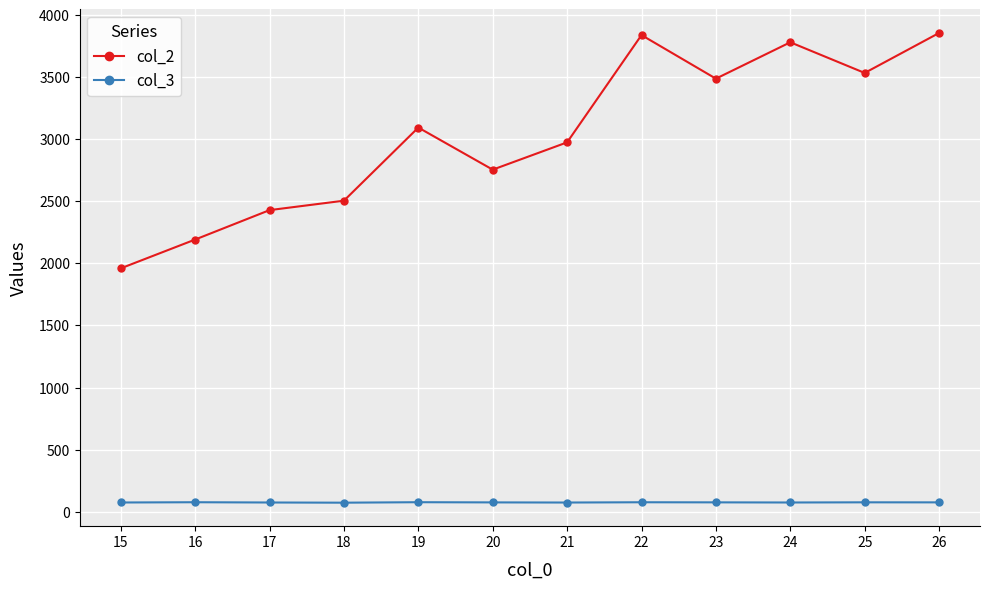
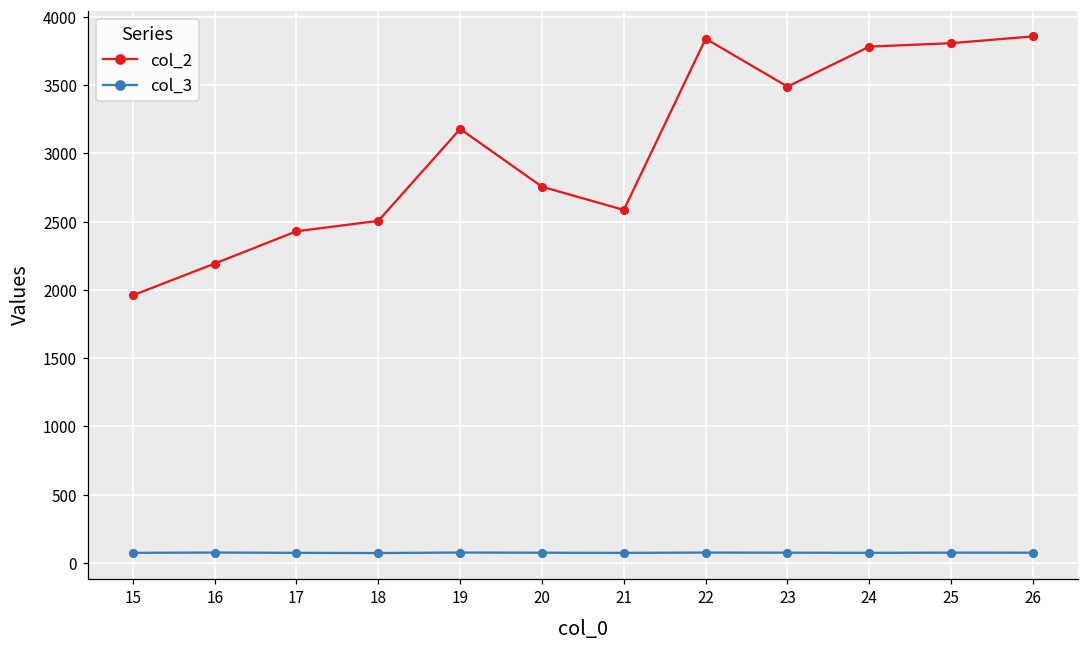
col_2, 19: 3090 -> 3180
col_2, 21: 2980 -> 2590
col_2, 25: 3530 -> 3810
